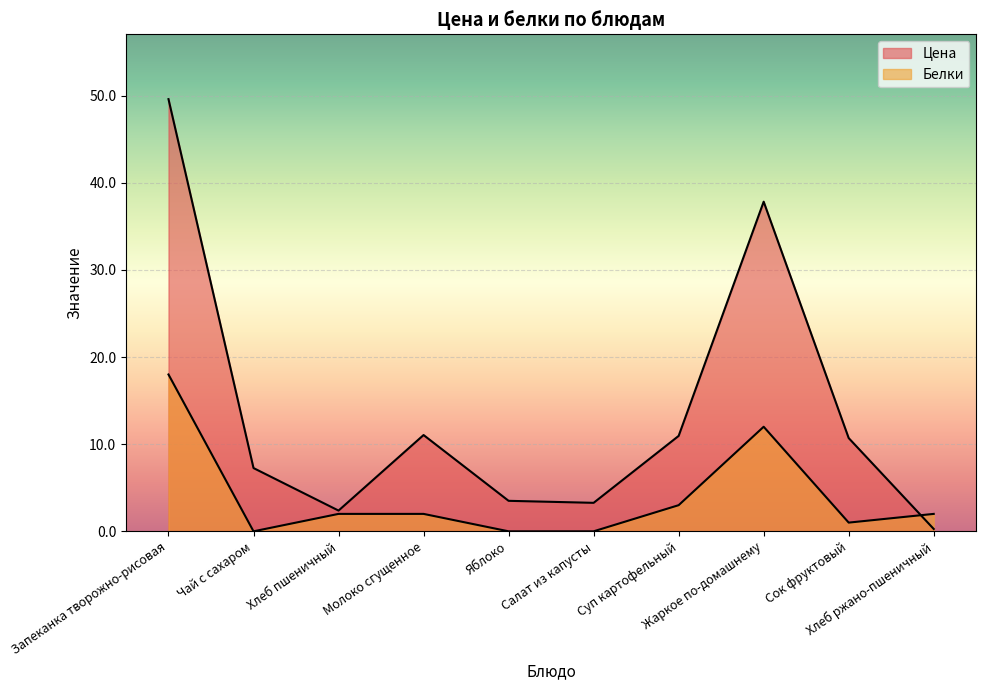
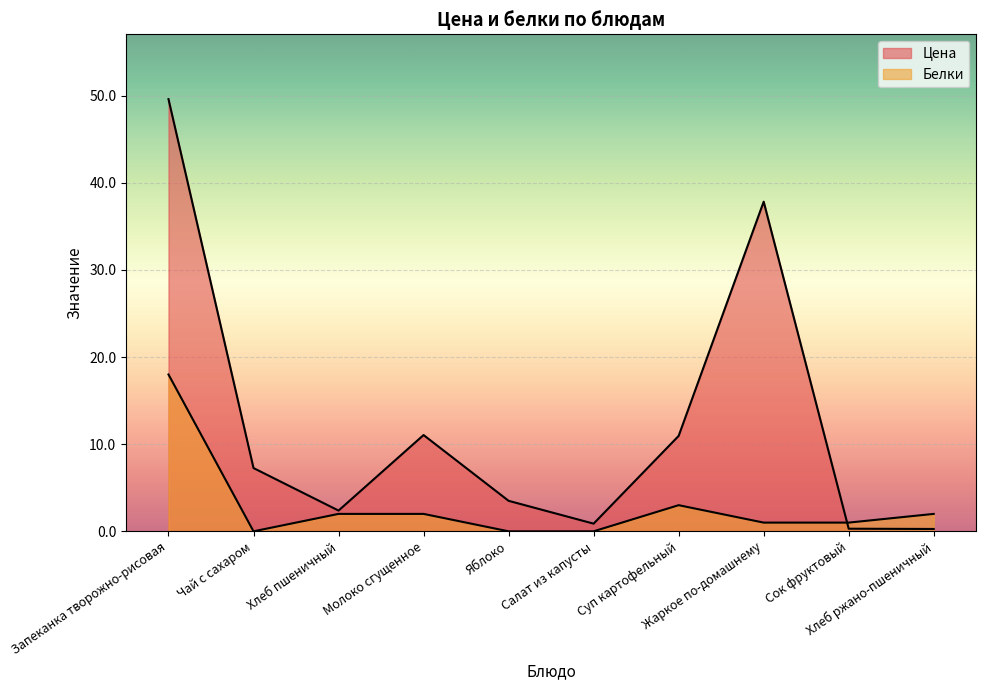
Цена, Салат из капусты: 3 -> 1
Белки, Жаркое по-домашнему: 12 -> 1
Цена, Сок фруктовый: 11 -> 0
